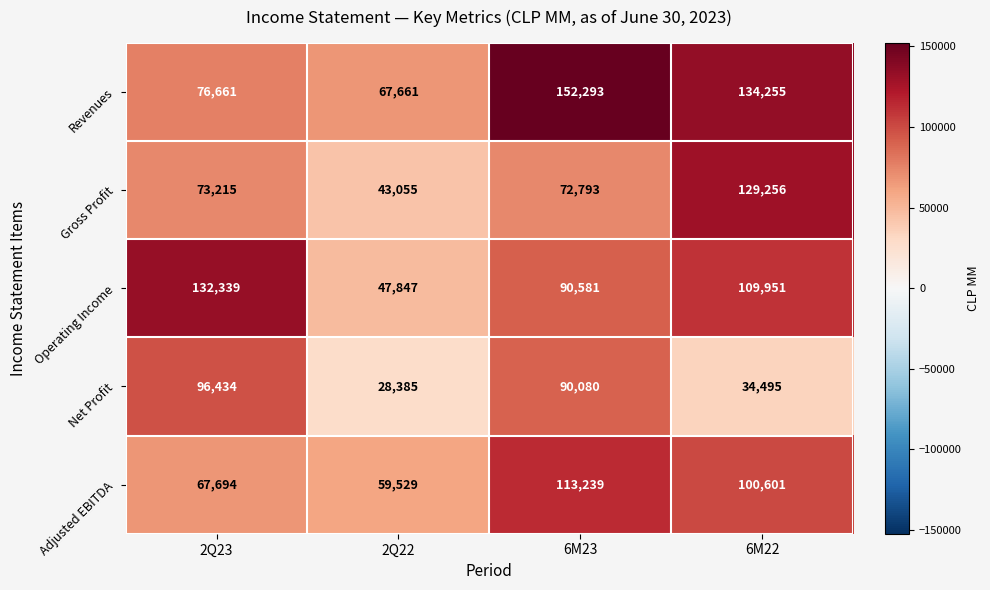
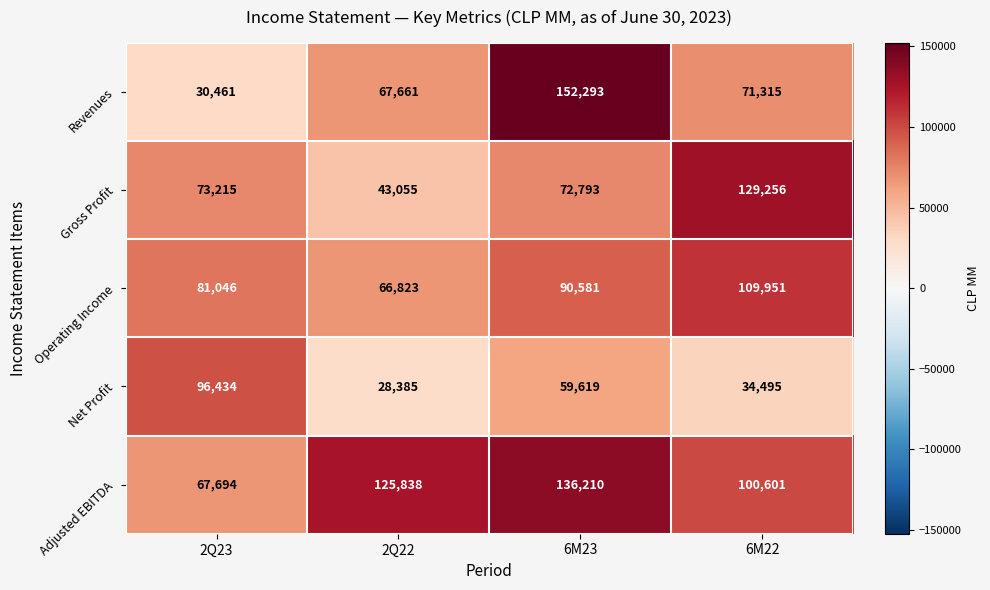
Revenues, 2Q23: 76,661 -> 30,461
Revenues, 6M22: 134,255 -> 71,315
Operating Income, 2Q23: 132,339 -> 81,046
Operating Income, 2Q22: 47,847 -> 66,823
Net Profit, 6M23: 90,080 -> 59,619
Adjusted EBITDA, 2Q22: 59,529 -> 125,838
Adjusted EBITDA, 6M23: 113,239 -> 136,210
